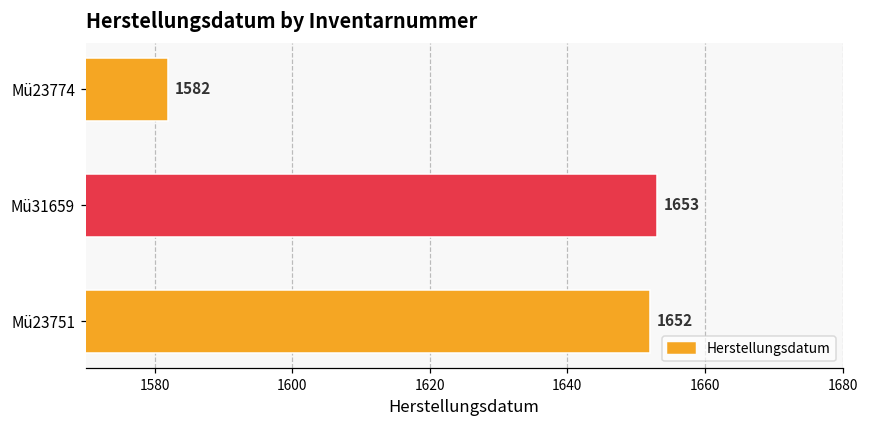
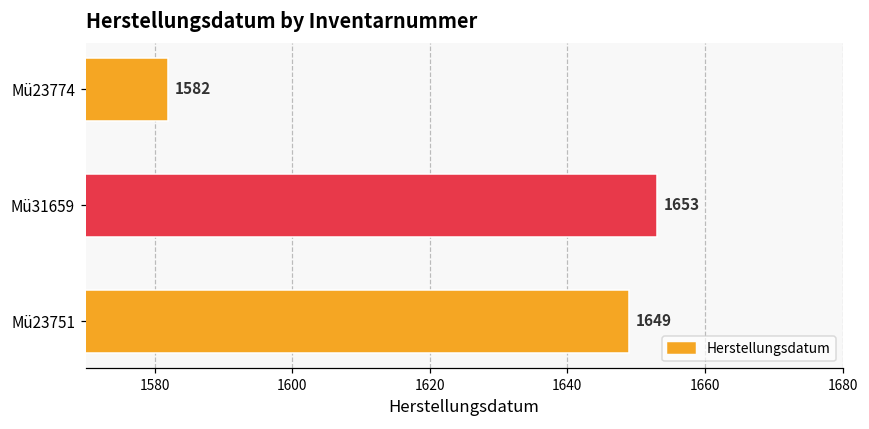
Mü23751: 1652 -> 1649
